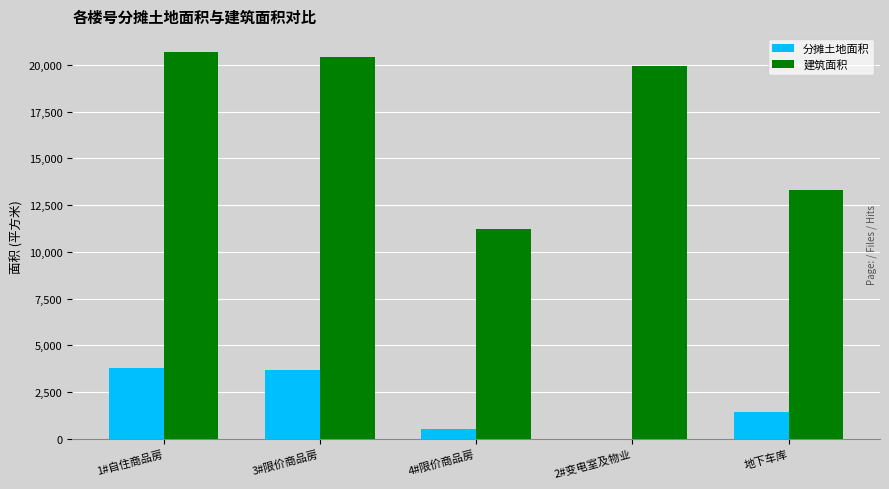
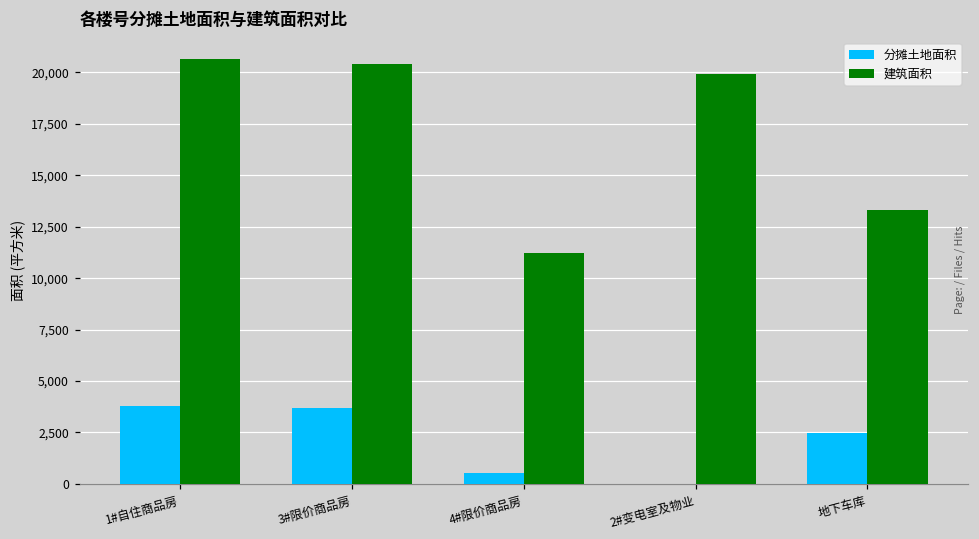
分摊土地面积, 地下车库: 1,400 -> 2,500
